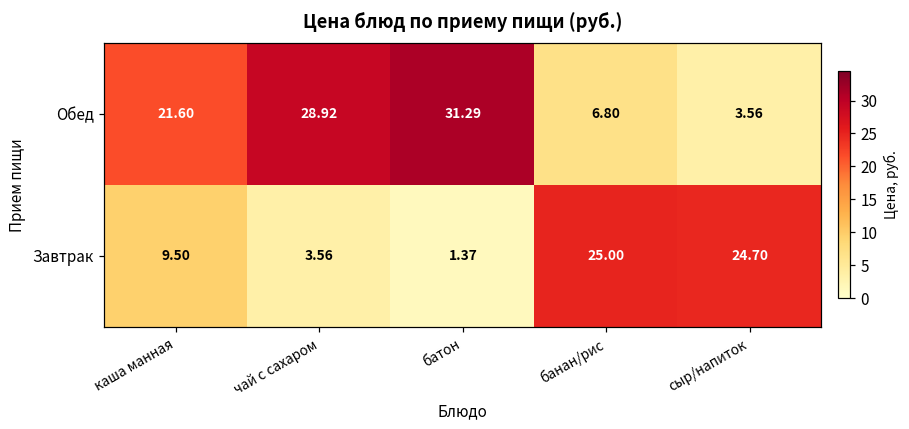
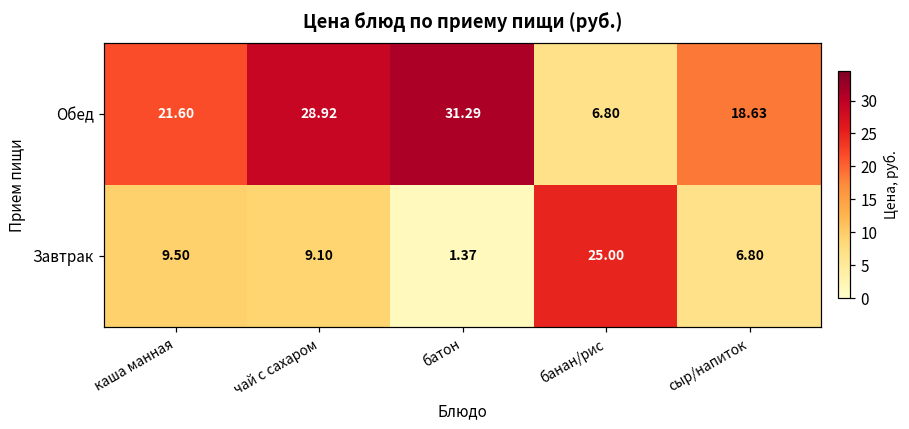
Обед, сыр/напиток: 3.56 -> 18.63
Завтрак, чай с сахаром: 3.56 -> 9.10
Завтрак, сыр/напиток: 24.70 -> 6.80
